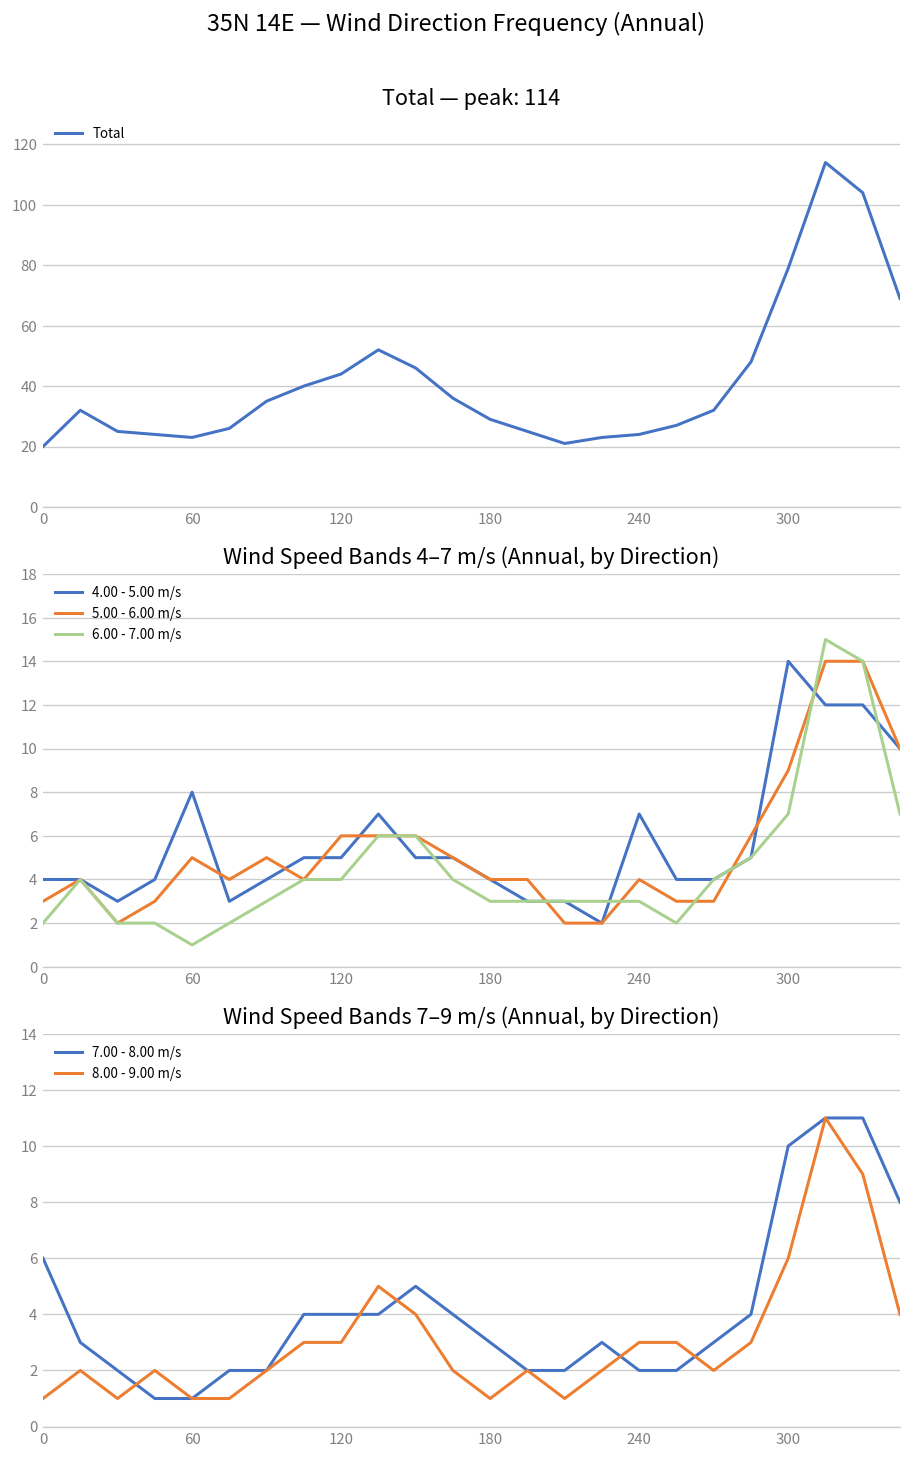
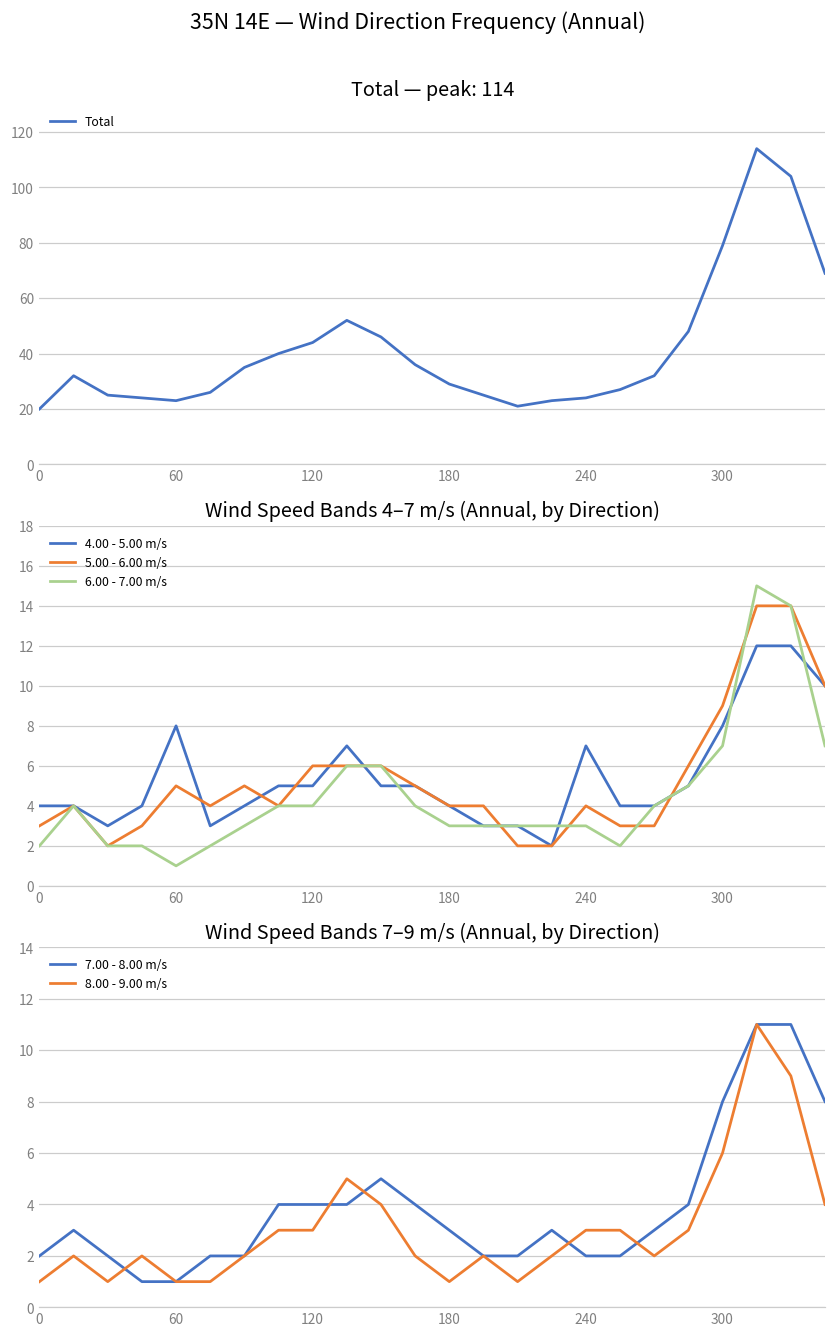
Wind Speed Bands 4–7 m/s (Annual, by Direction), 4.00 - 5.00 m/s, 300: 14 -> 8
Wind Speed Bands 7–9 m/s (Annual, by Direction), 7.00 - 8.00 m/s, 0: 6 -> 2
Wind Speed Bands 7–9 m/s (Annual, by Direction), 7.00 - 8.00 m/s, 300: 10 -> 8
